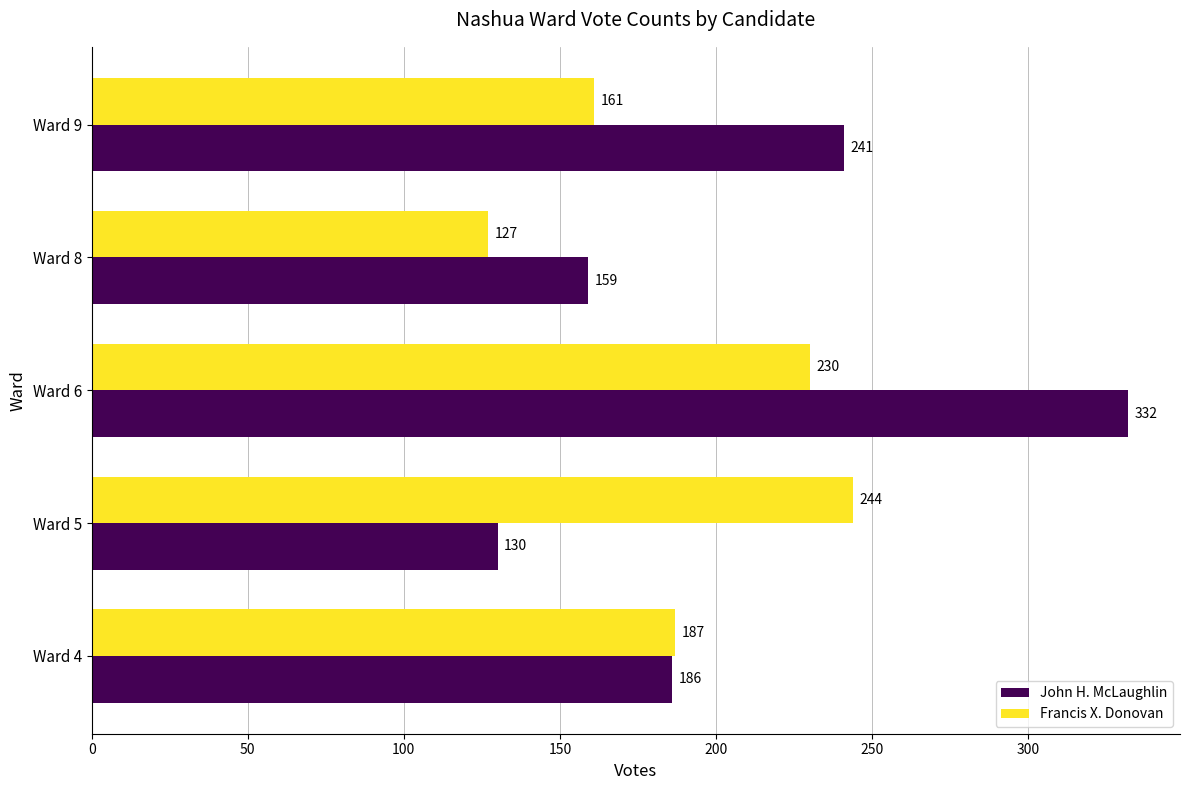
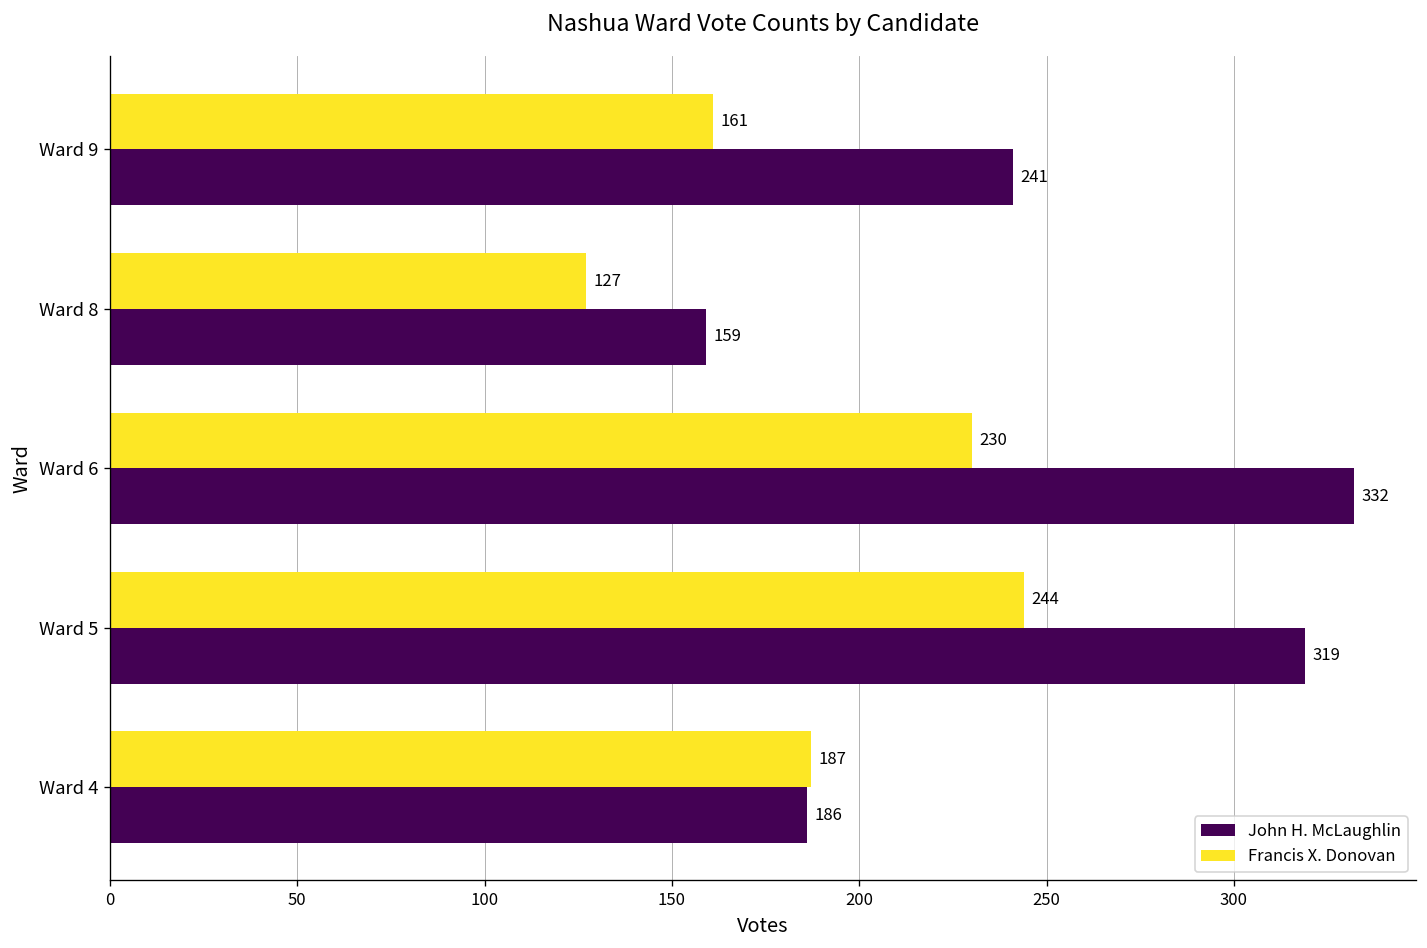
John H. McLaughlin, Ward 5: 130 -> 319
